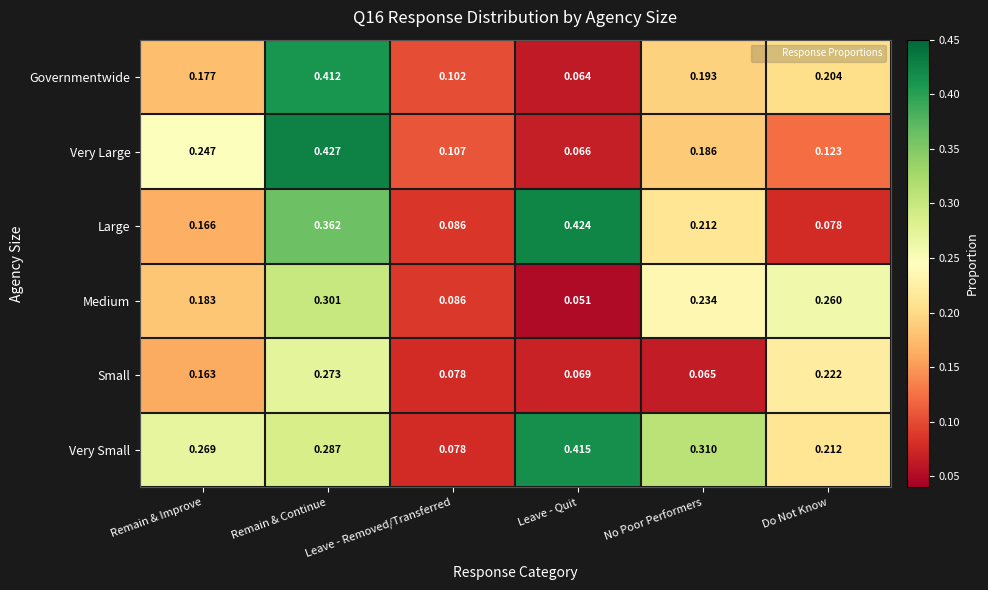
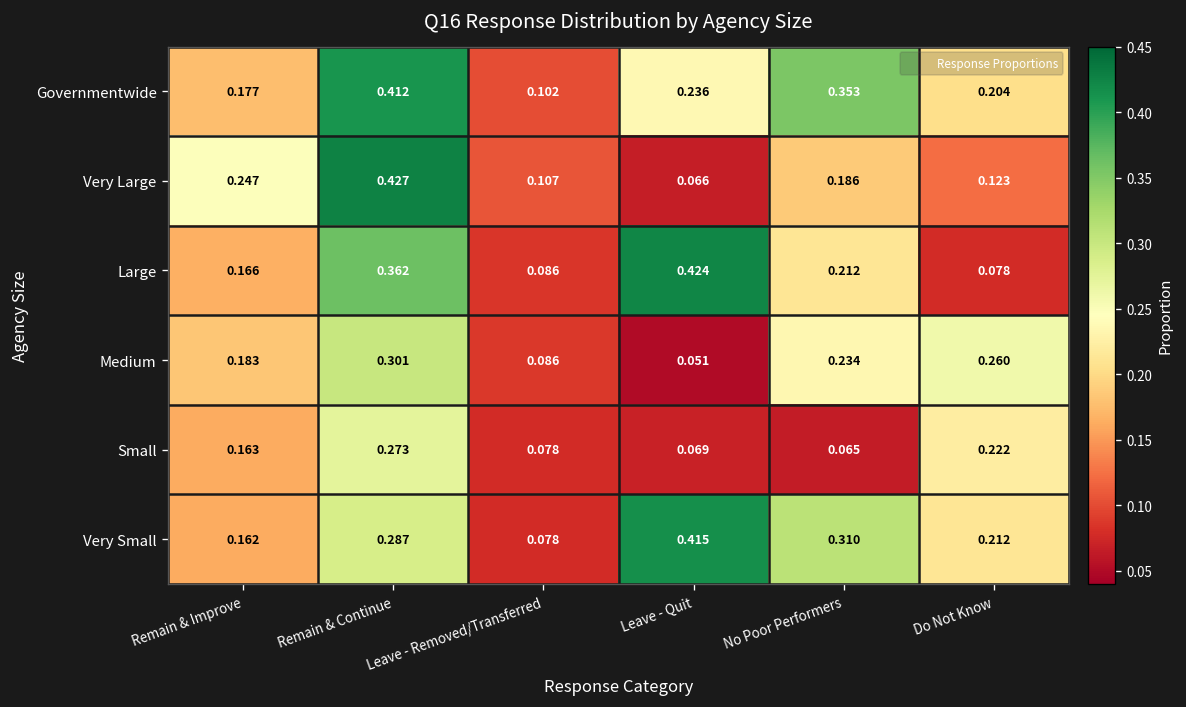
Governmentwide, Leave - Quit: 0.064 -> 0.236
Governmentwide, No Poor Performers: 0.193 -> 0.353
Very Small, Remain & Improve: 0.269 -> 0.162
